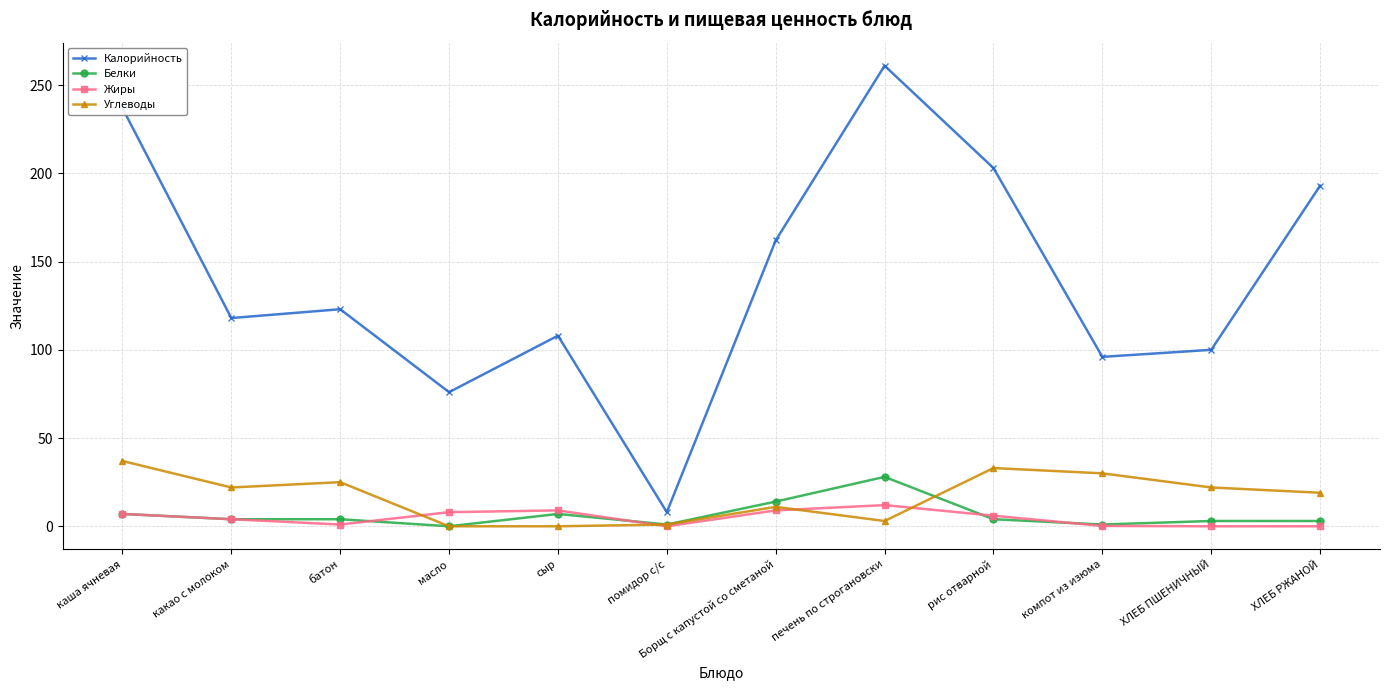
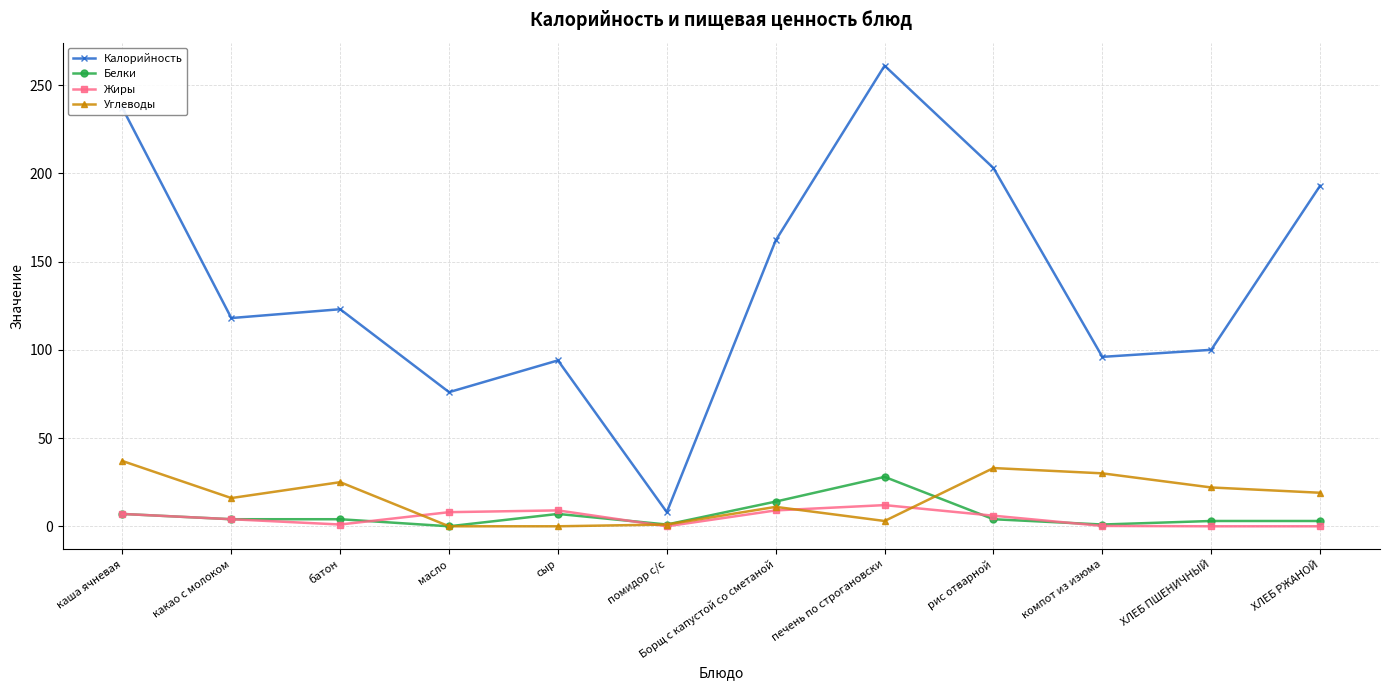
Углеводы, какао с молоком: 22 -> 16
Калорийность, сыр: 108 -> 94
